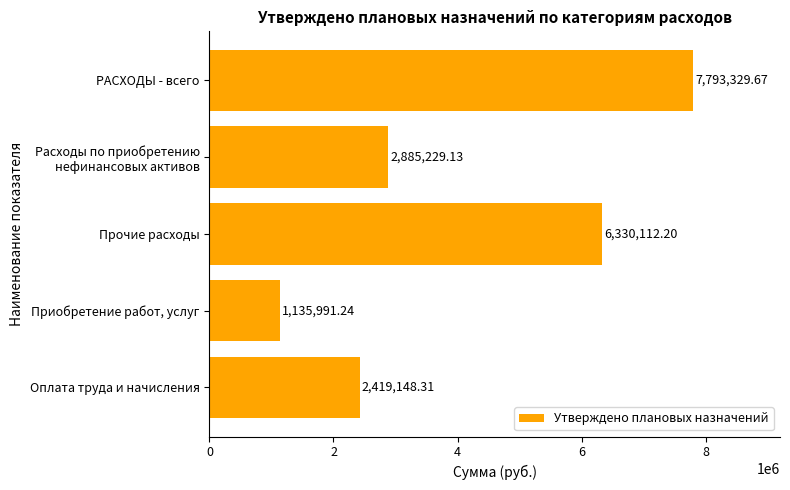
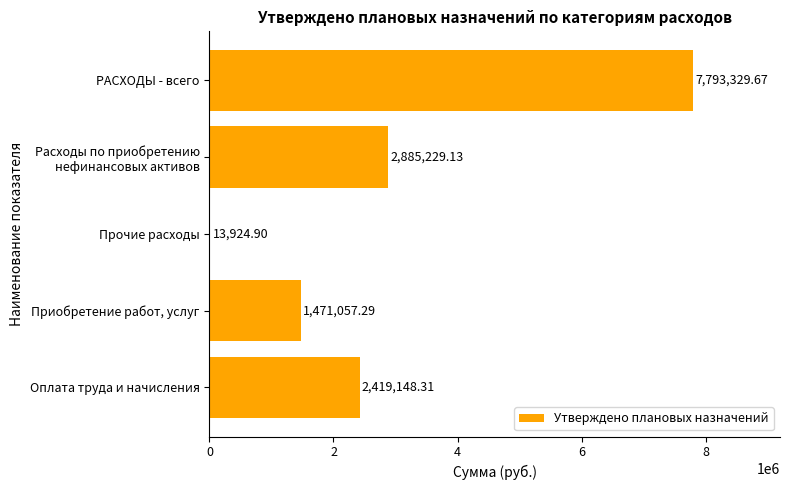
Прочие расходы: 6,330,112.20 -> 13,924.90
Приобретение работ, услуг: 1,135,991.24 -> 1,471,057.29
